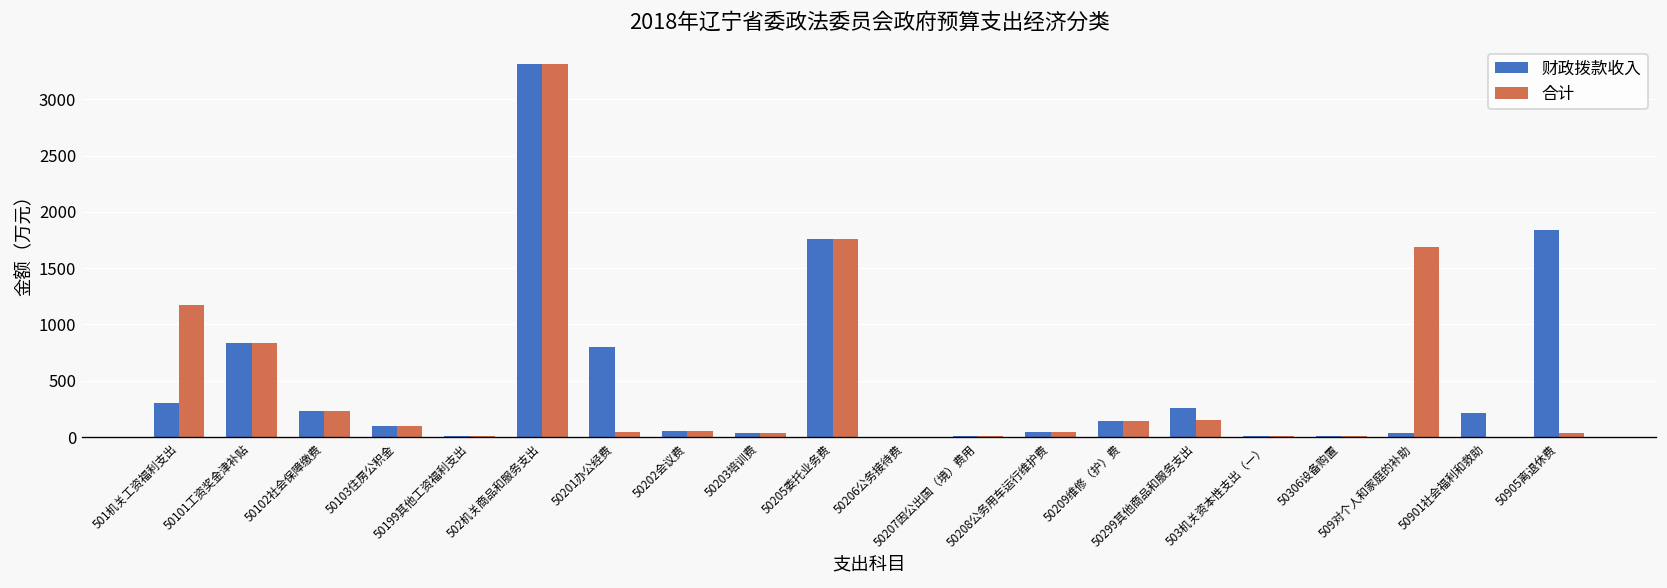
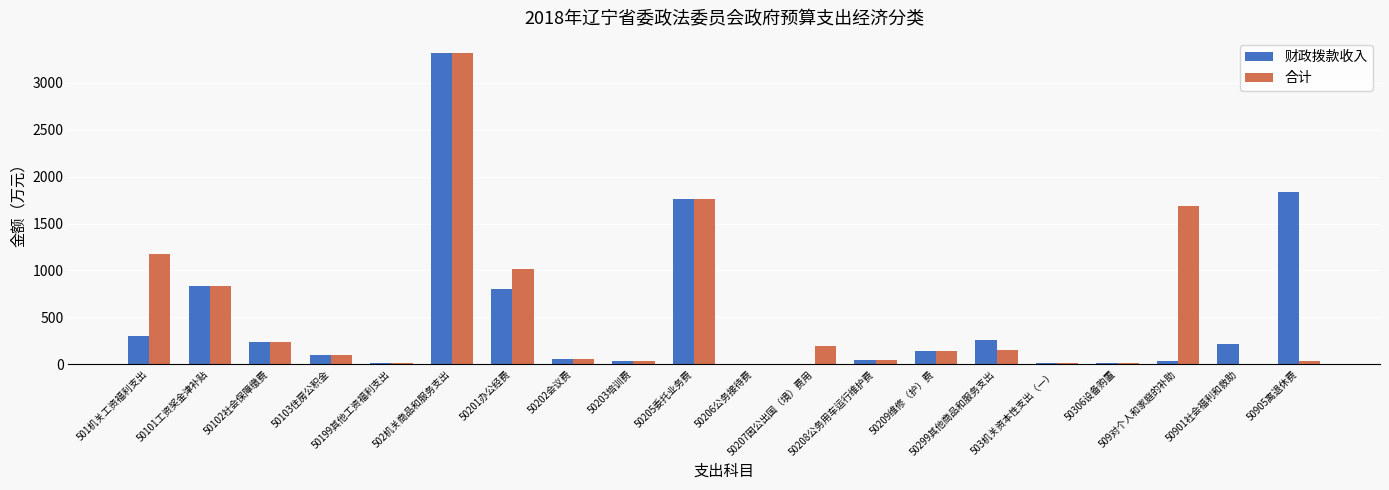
合计, 50201办公经费: 0 -> 1000
合计, 50207因公出国（境）费用: 0 -> 200
